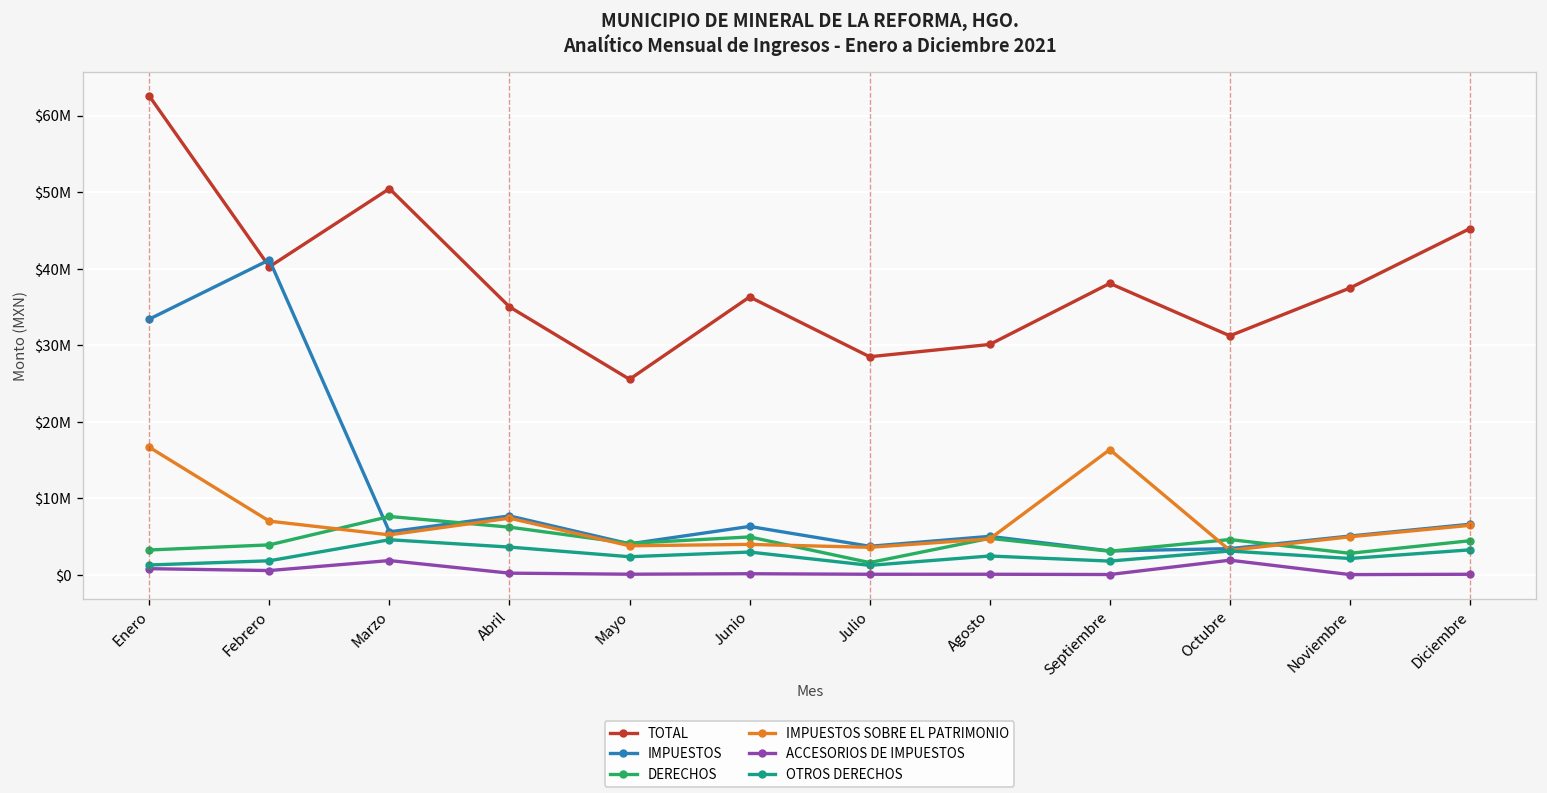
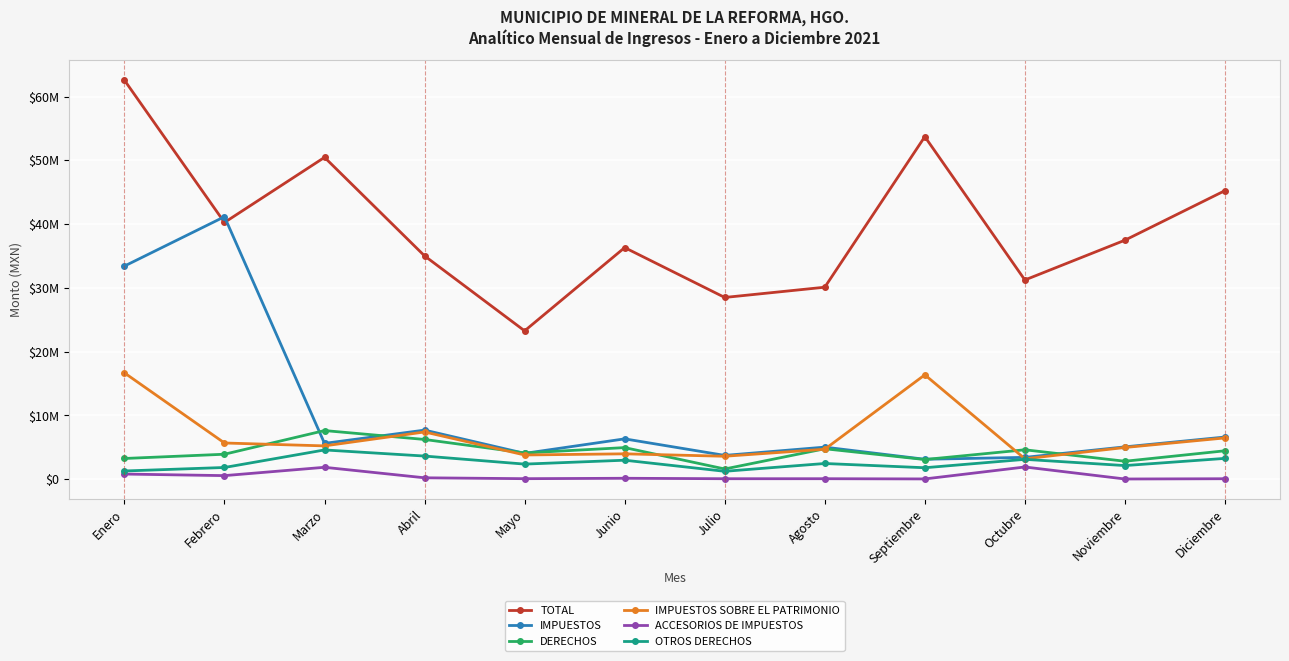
IMPUESTOS SOBRE EL PATRIMONIO, Febrero: $7000000 -> $6000000
TOTAL, Mayo: $26000000 -> $23000000
TOTAL, Septiembre: $38000000 -> $54000000
